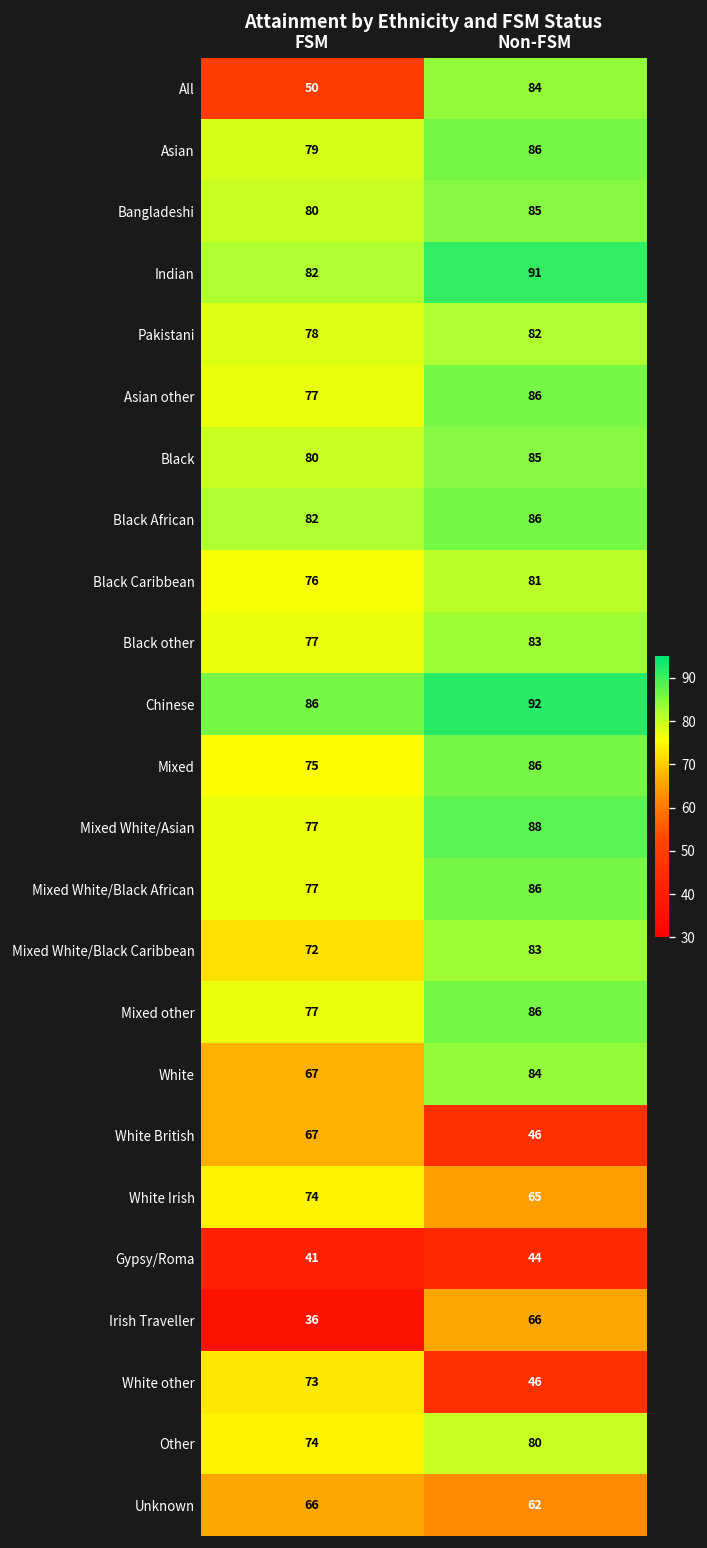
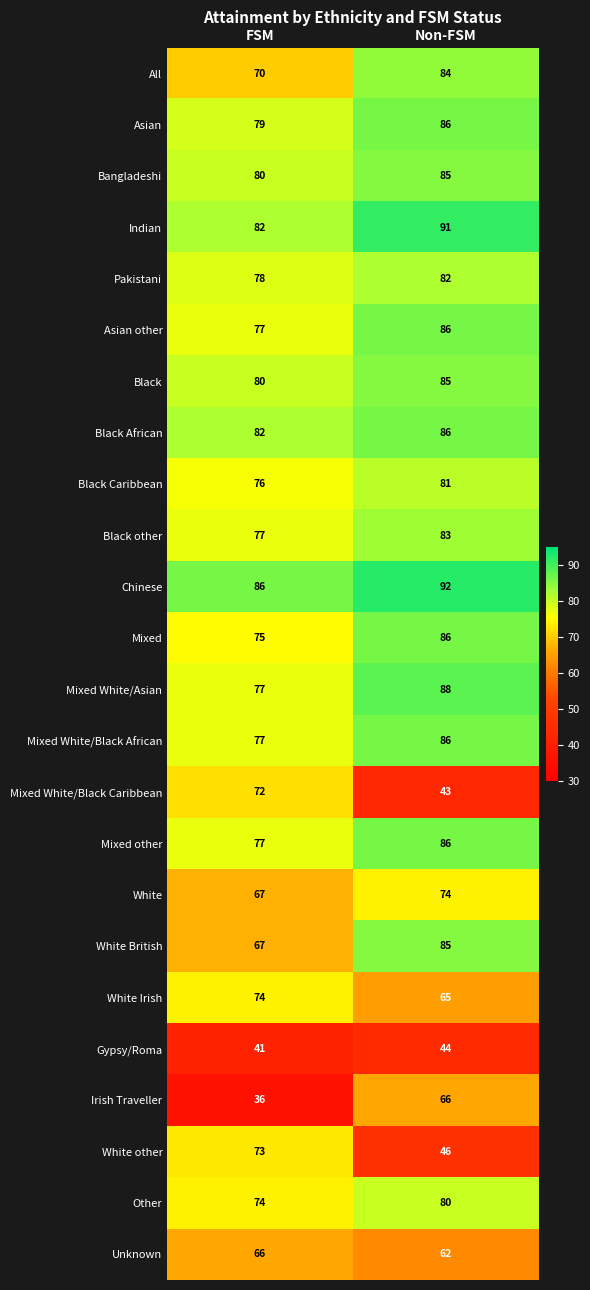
All, FSM: 50 -> 70
Mixed White/Black Caribbean, Non-FSM: 83 -> 43
White, Non-FSM: 84 -> 74
White British, Non-FSM: 46 -> 85
